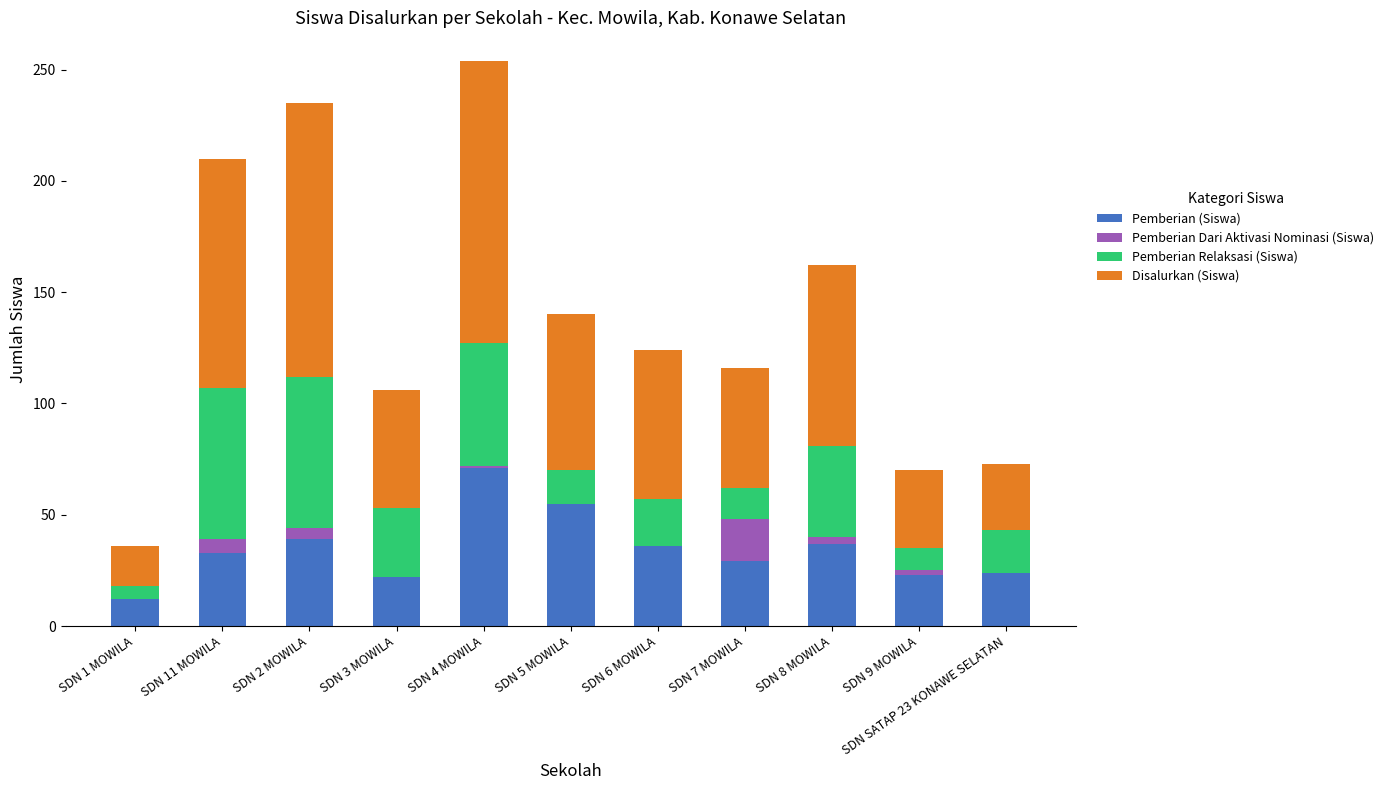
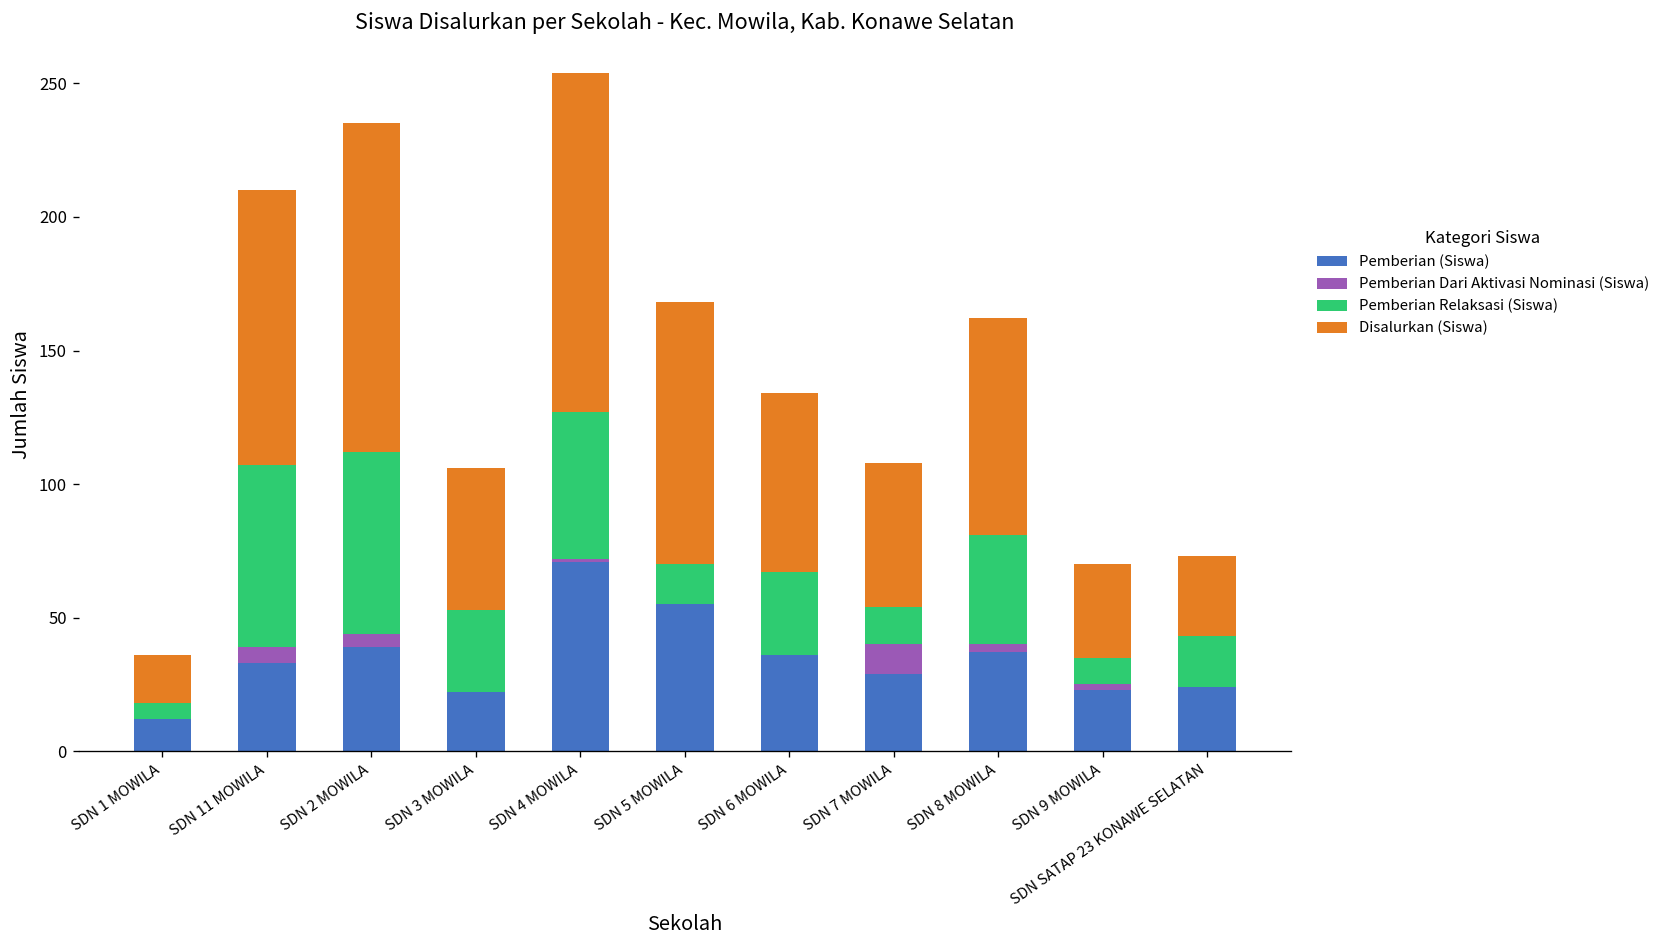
Disalurkan (Siswa), SDN 5 MOWILA: 70 -> 98
Pemberian Relaksasi (Siswa), SDN 6 MOWILA: 21 -> 31
Pemberian Dari Aktivasi Nominasi (Siswa), SDN 7 MOWILA: 19 -> 11
